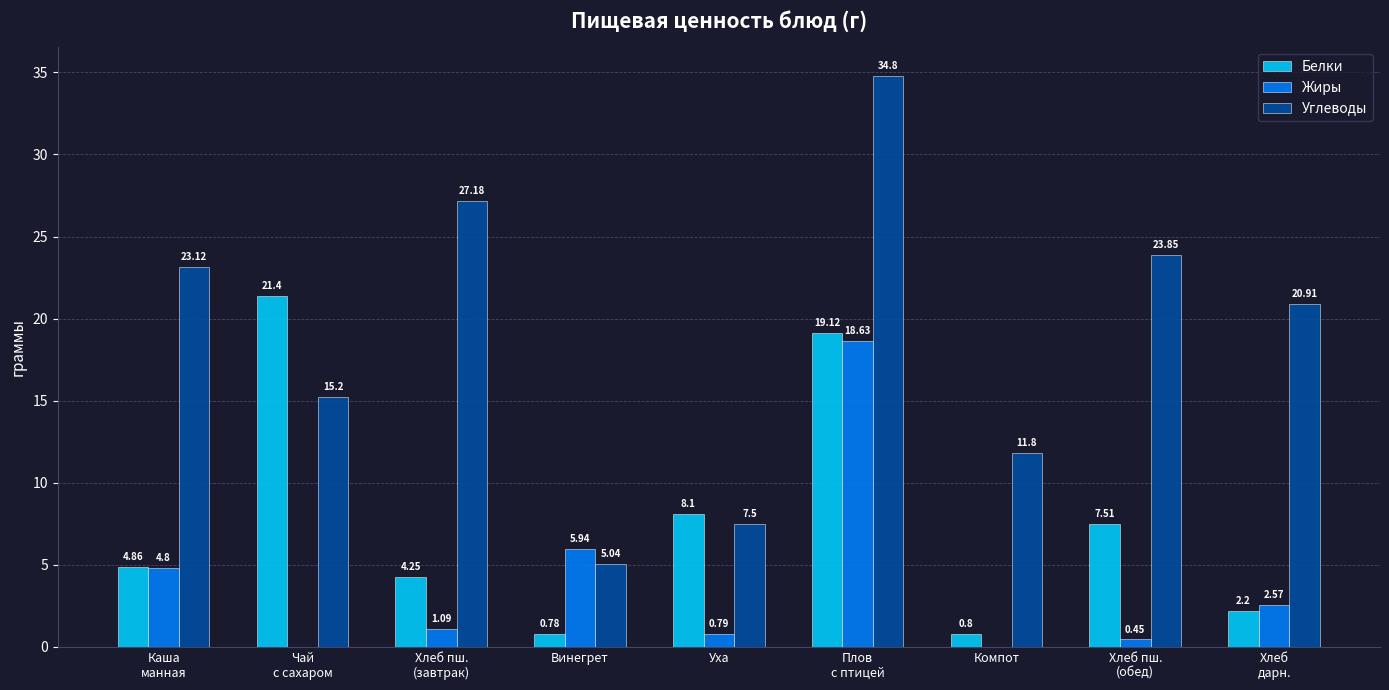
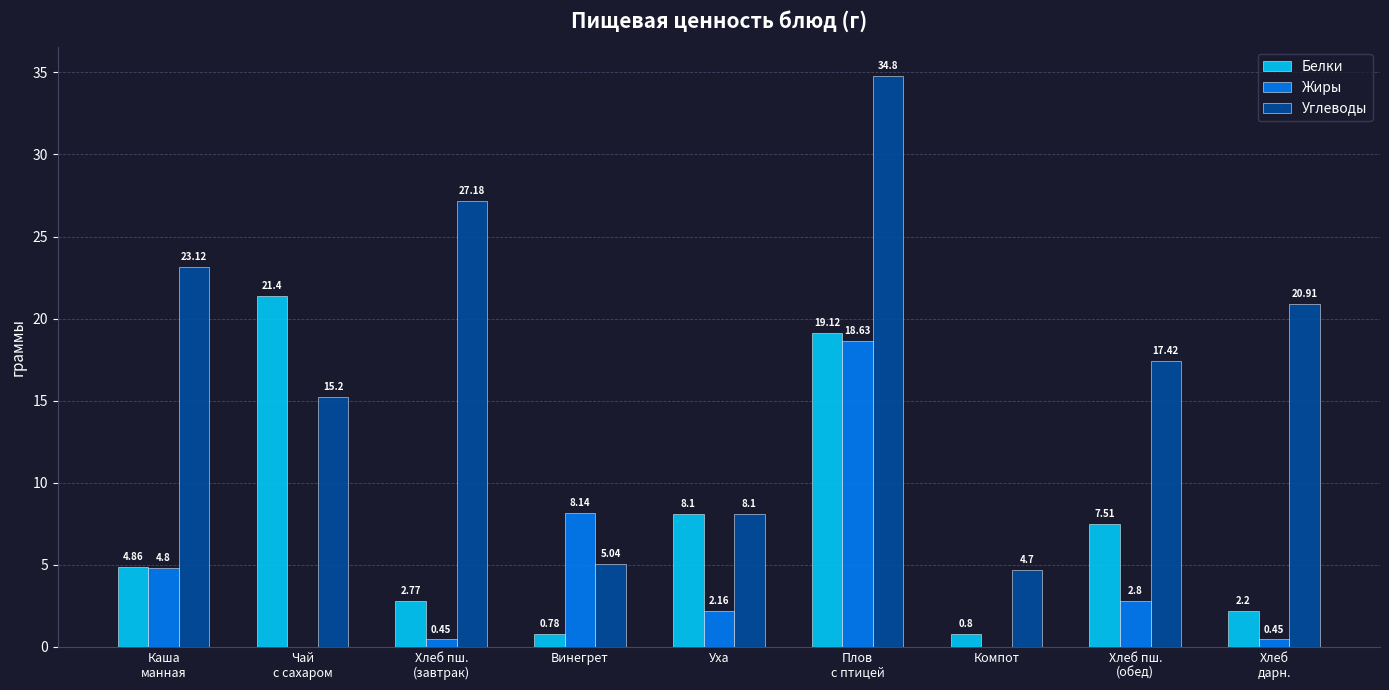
Белки, Хлеб пш. (завтрак): 4.25 -> 2.77
Жиры, Хлеб пш. (завтрак): 1.09 -> 0.45
Жиры, Винегрет: 5.94 -> 8.14
Жиры, Уха: 0.79 -> 2.16
Углеводы, Уха: 7.5 -> 8.1
Углеводы, Компот: 11.8 -> 4.7
Жиры, Хлеб пш. (обед): 0.45 -> 2.8
Углеводы, Хлеб пш. (обед): 23.85 -> 17.42
Жиры, Хлеб дарн.: 2.57 -> 0.45
